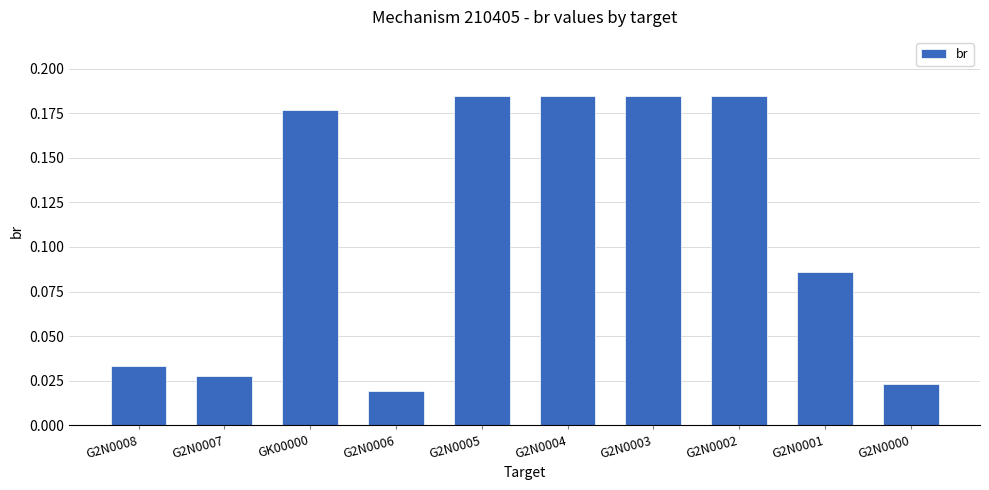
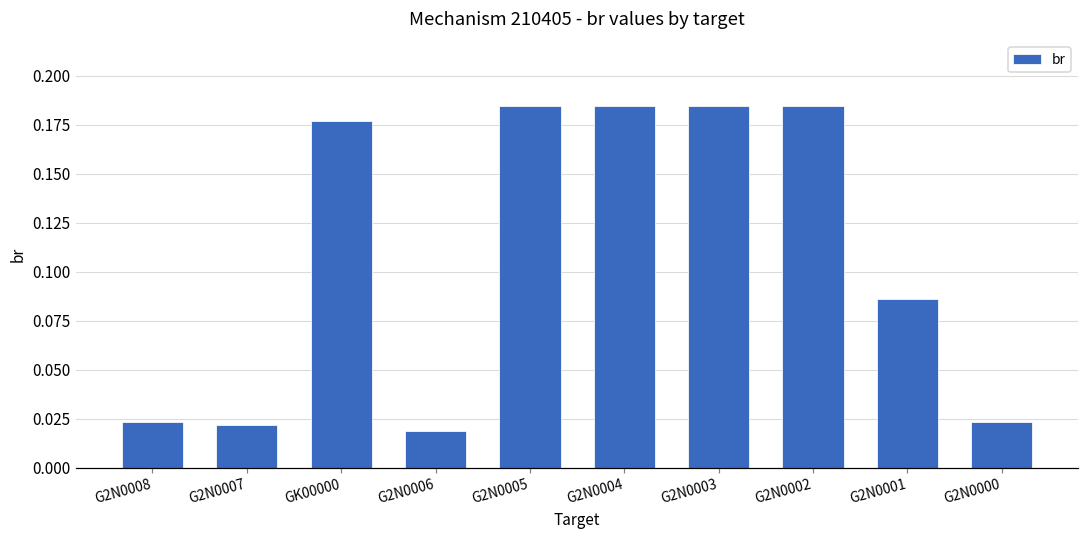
G2N0008: 0.033 -> 0.023
G2N0007: 0.027 -> 0.022
